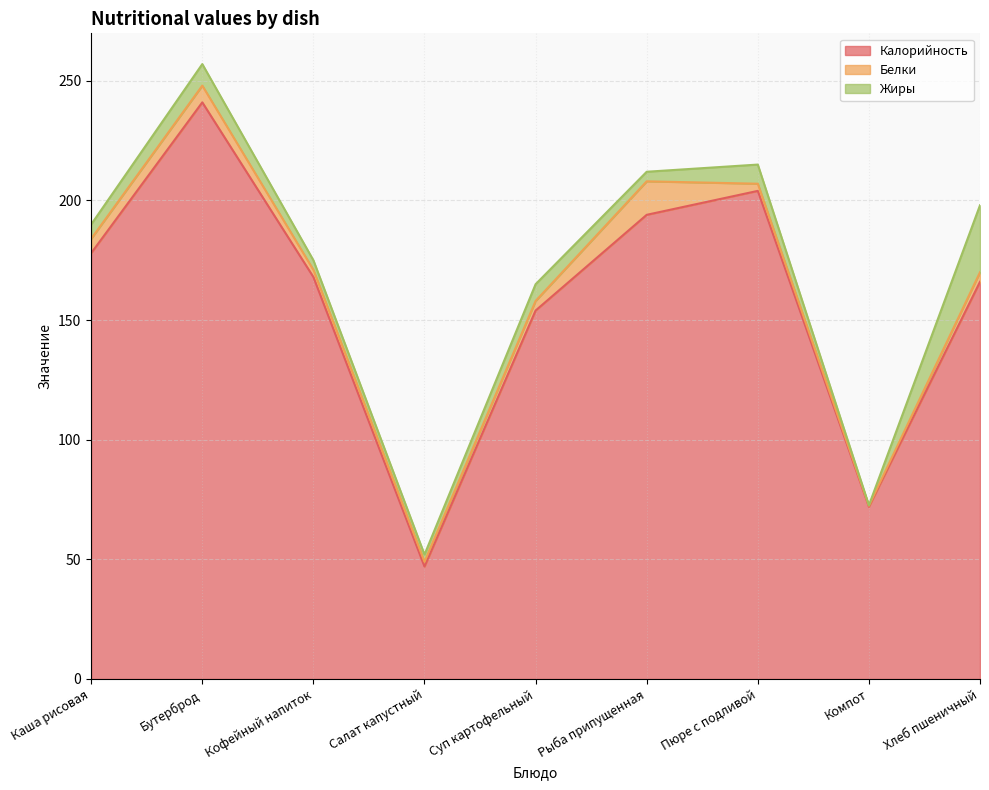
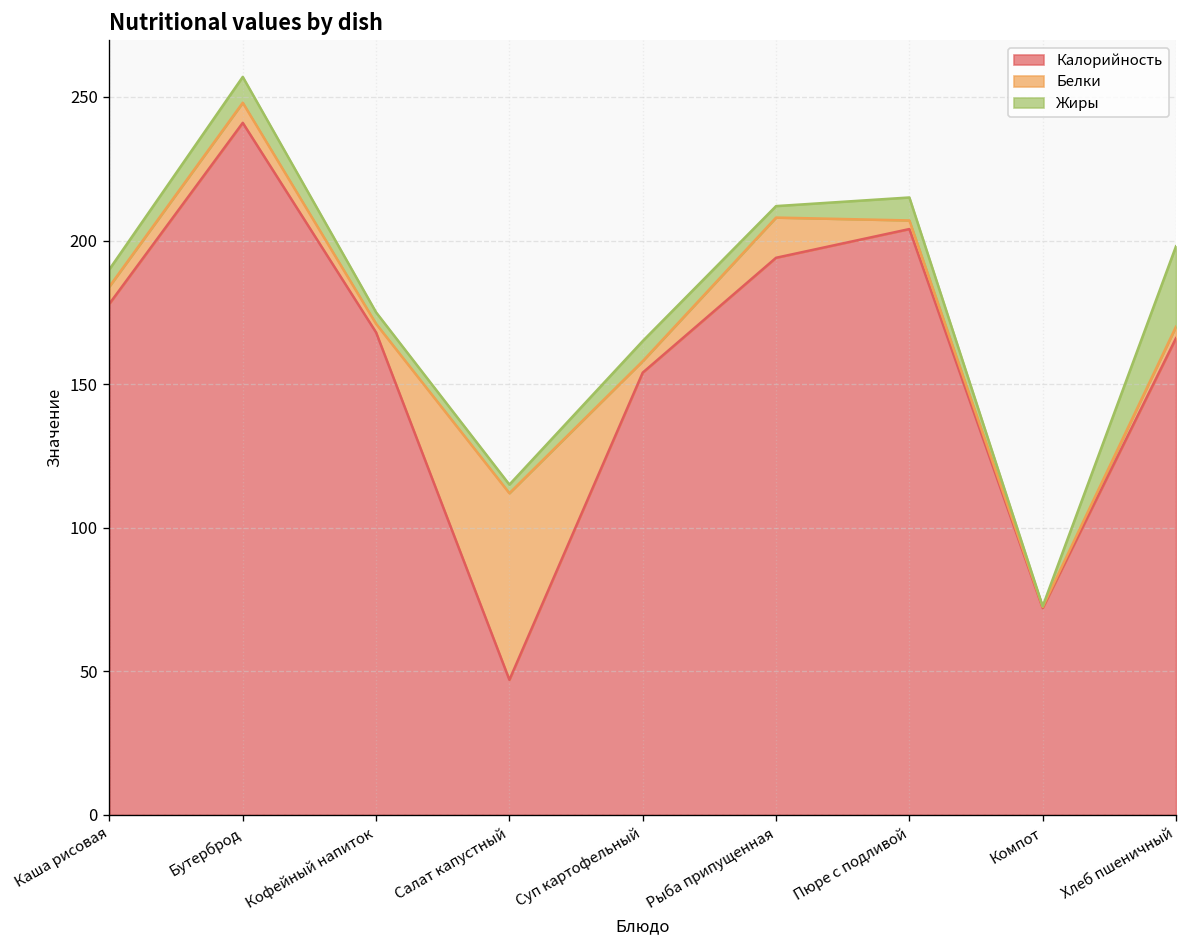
Белки, Салат капустный: 2 -> 65
